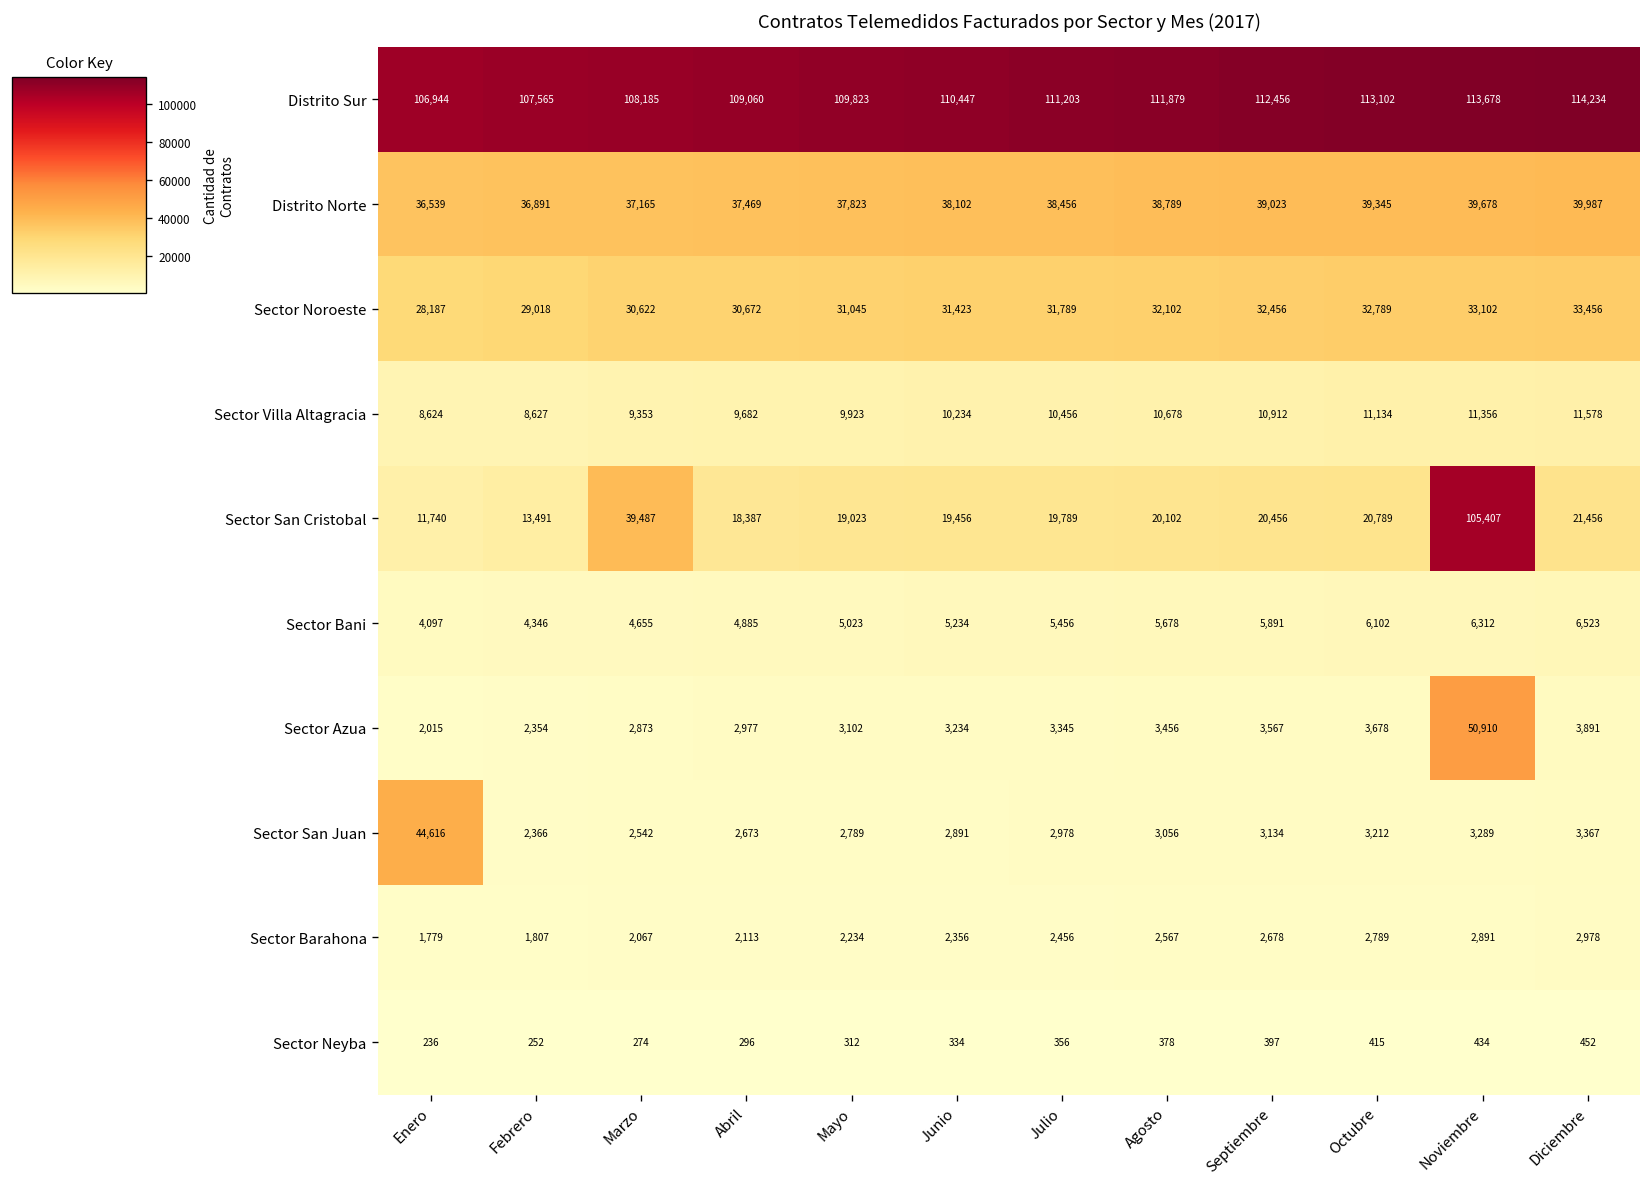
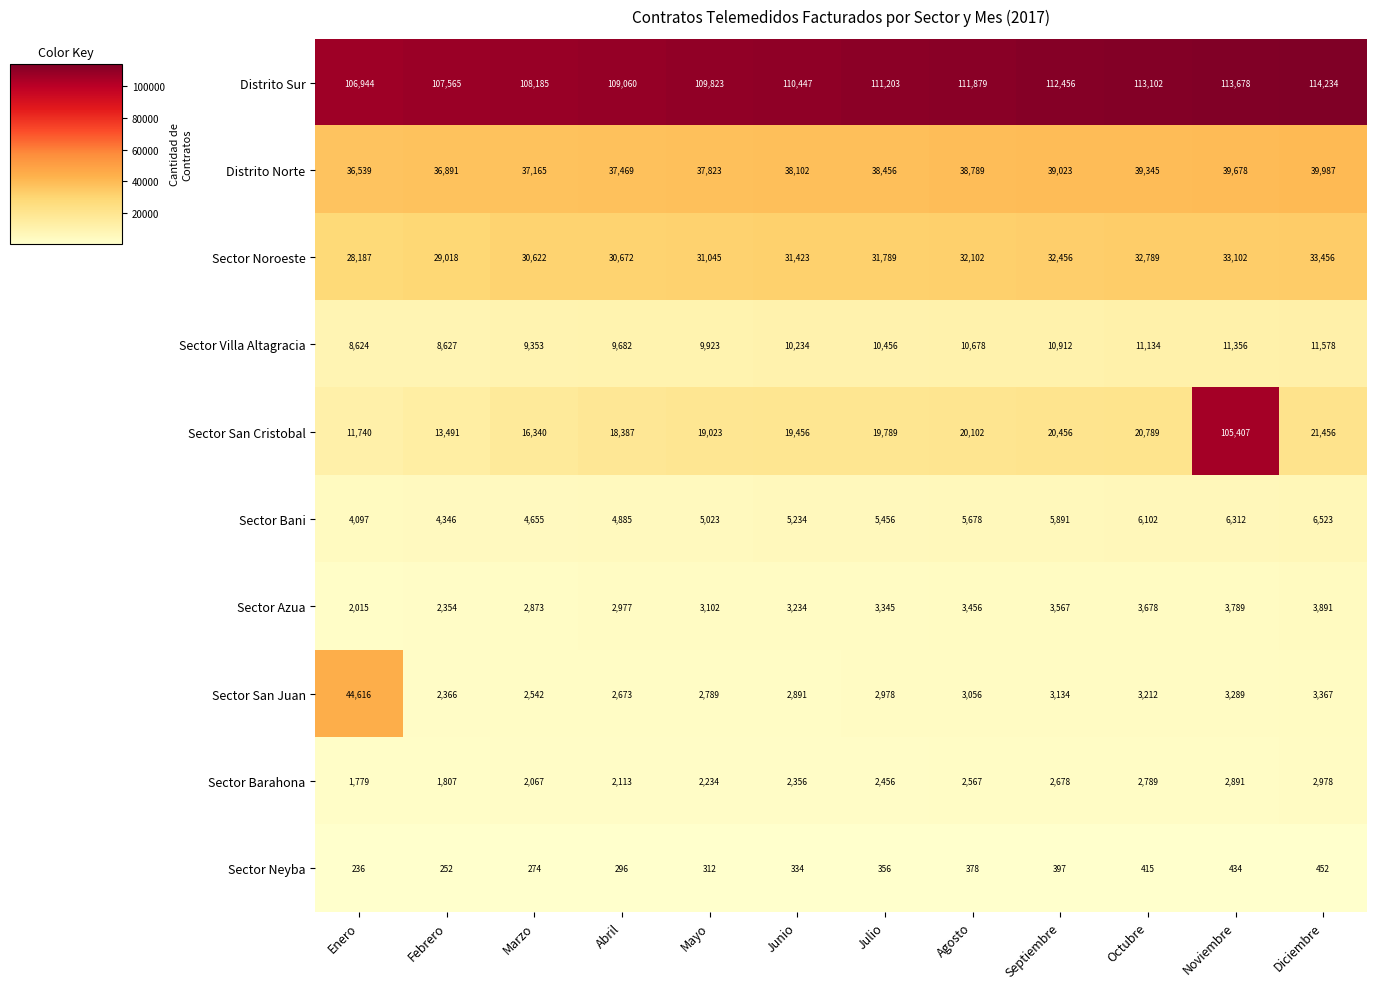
Sector San Cristobal, Marzo: 39,487 -> 16,340
Sector Azua, Noviembre: 50,910 -> 3,789
